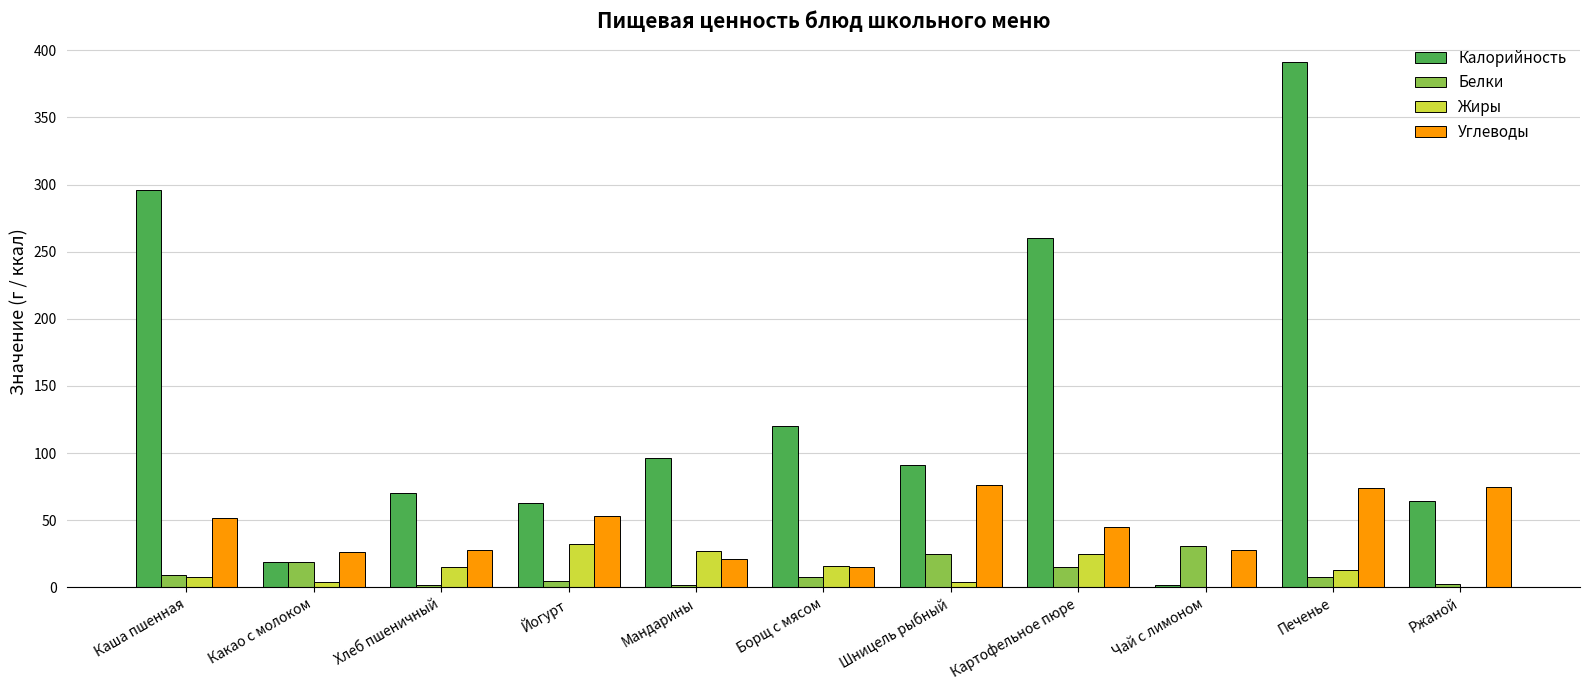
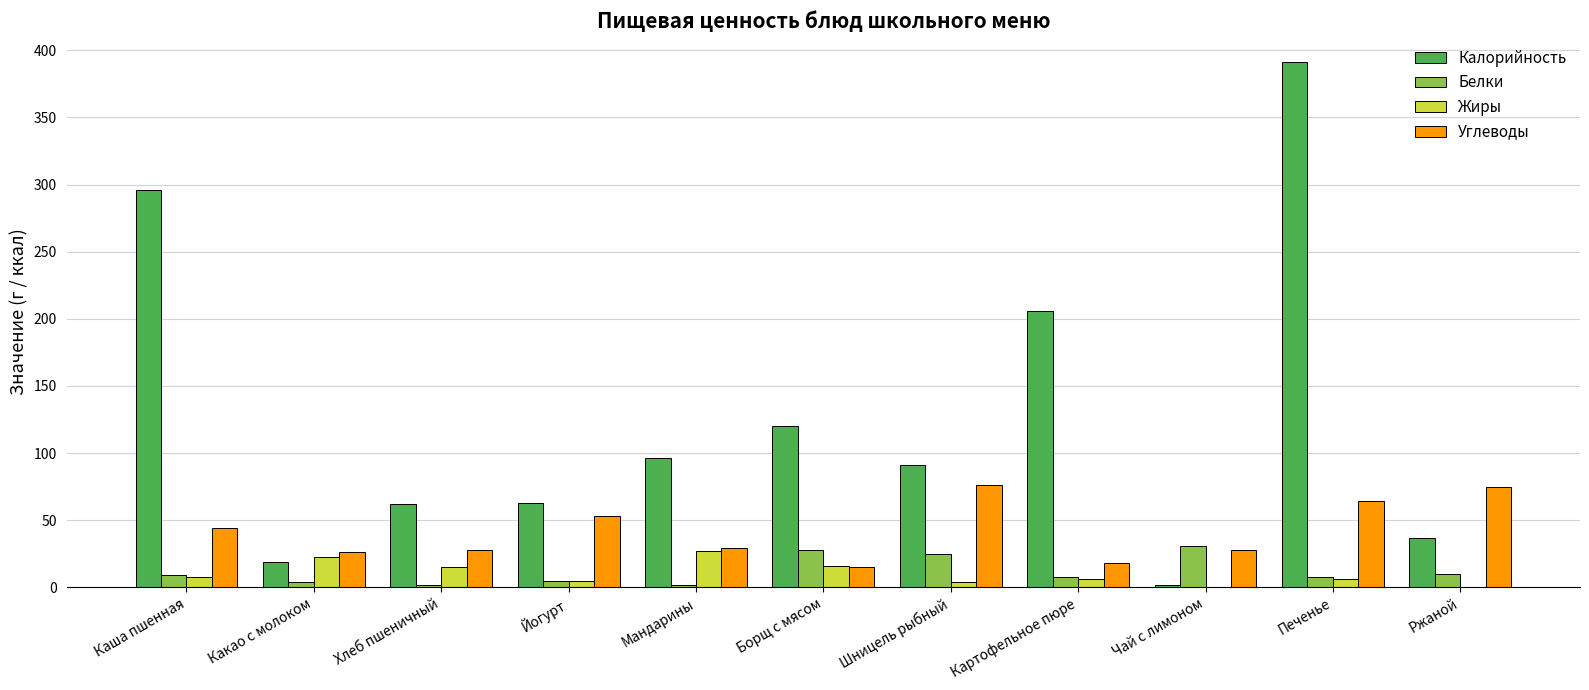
Углеводы, Каша пшенная: 52 -> 44
Белки, Какао с молоком: 19 -> 4
Жиры, Какао с молоком: 4 -> 23
Калорийность, Хлеб пшеничный: 70 -> 62
Жиры, Йогурт: 32 -> 5
Углеводы, Мандарины: 21 -> 29
Белки, Борщ с мясом: 8 -> 28
Калорийность, Картофельное пюре: 260 -> 206
Белки, Картофельное пюре: 15 -> 8
Жиры, Картофельное пюре: 25 -> 6
Углеводы, Картофельное пюре: 45 -> 18
Жиры, Печенье: 13 -> 6
Углеводы, Печенье: 74 -> 64
Калорийность, Ржаной: 64 -> 37
Белки, Ржаной: 2 -> 10
